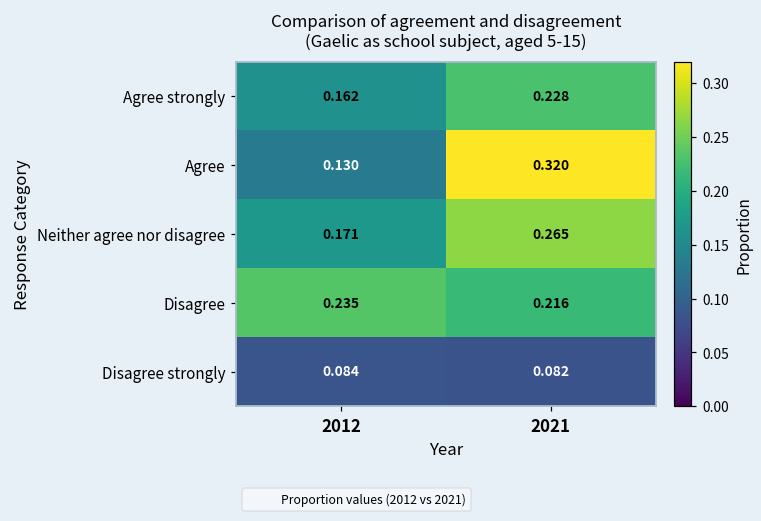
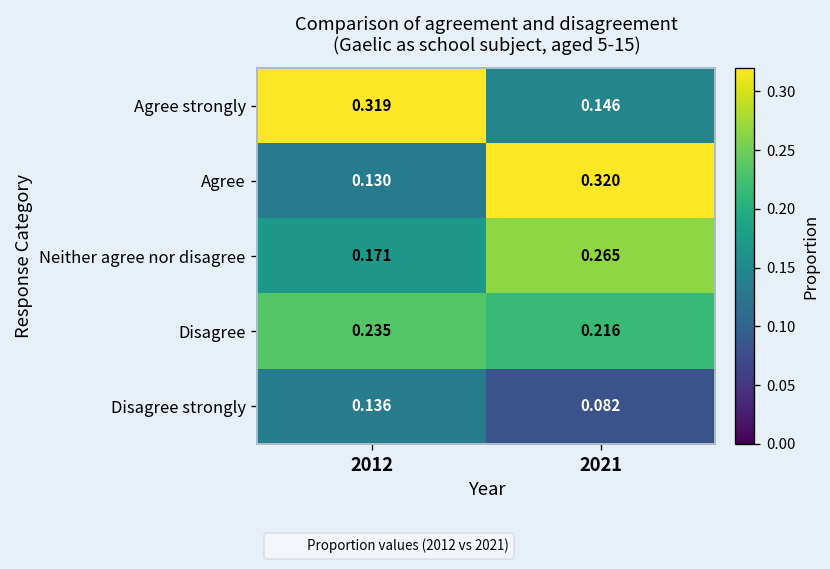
Agree strongly, 2012: 0.162 -> 0.319
Agree strongly, 2021: 0.228 -> 0.146
Disagree strongly, 2012: 0.084 -> 0.136
